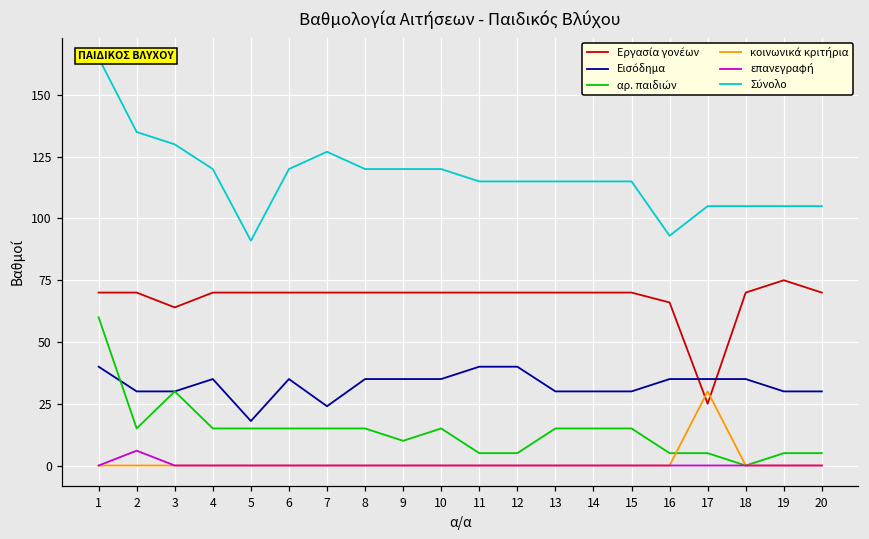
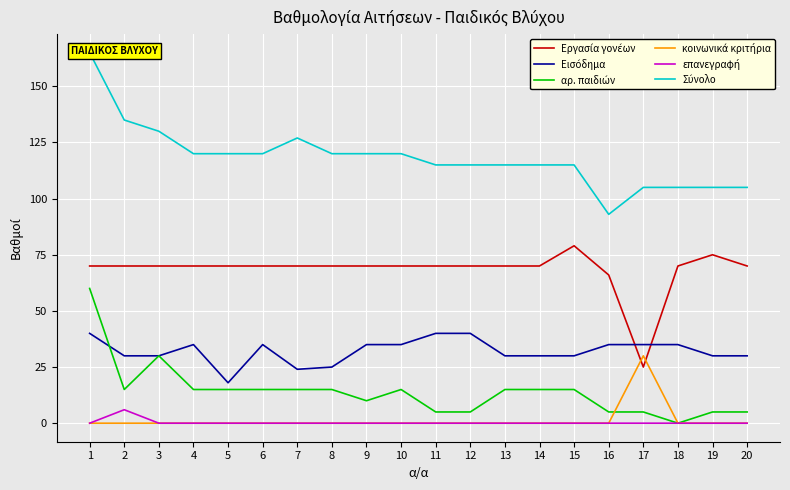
Εργασία γονέων, 3: 64 -> 70
Σύνολο, 5: 91 -> 120
Εισόδημα, 8: 35 -> 25
Εργασία γονέων, 15: 70 -> 79
